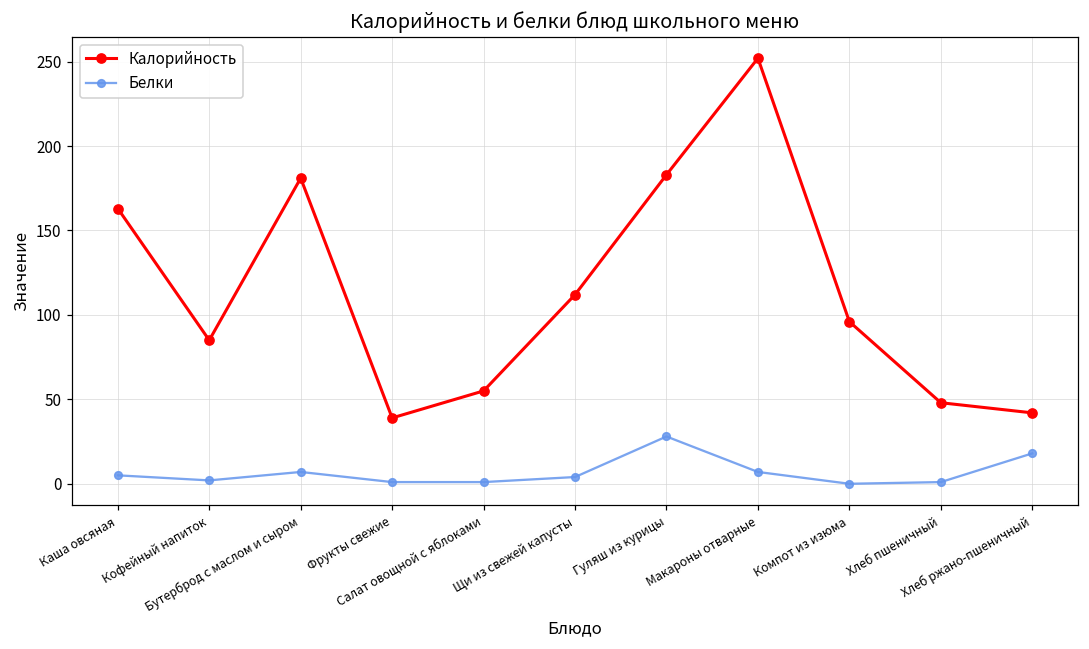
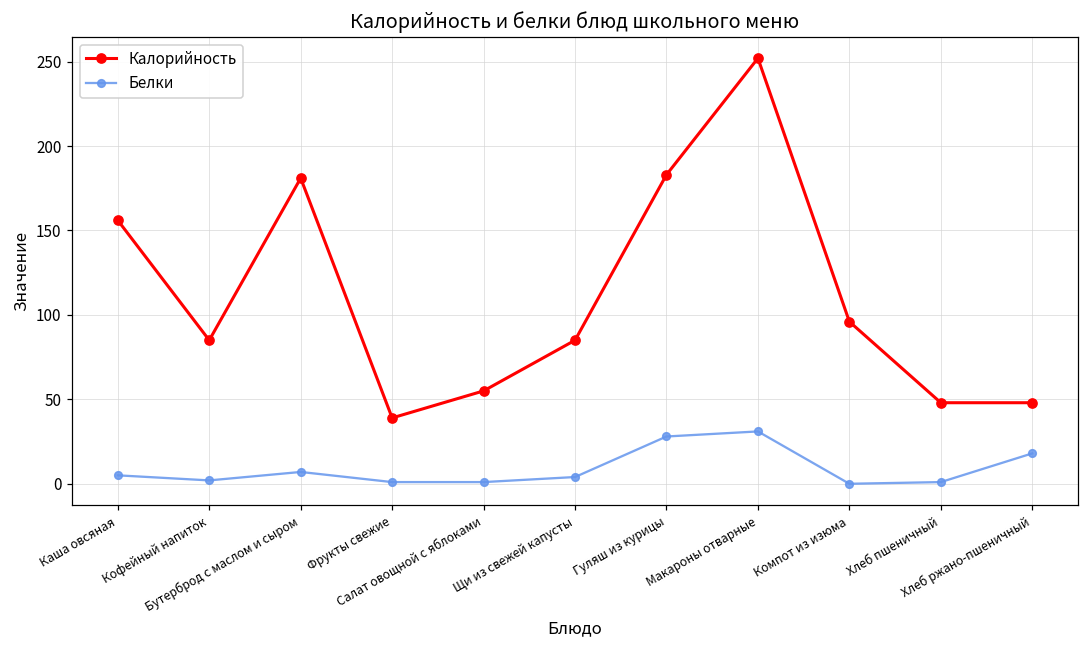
Калорийность, Каша овсяная: 163 -> 156
Калорийность, Щи из свежей капусты: 112 -> 85
Белки, Макароны отварные: 7 -> 31
Калорийность, Хлеб ржано-пшеничный: 42 -> 48
